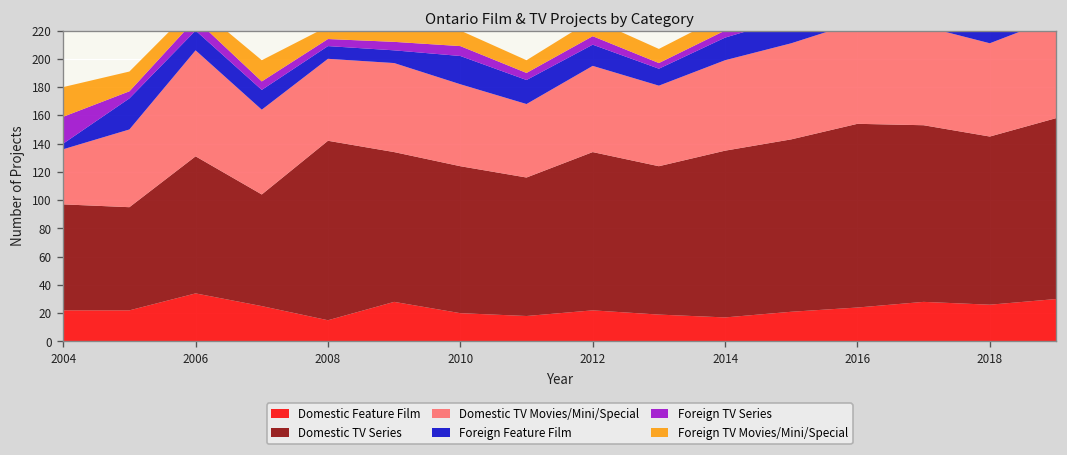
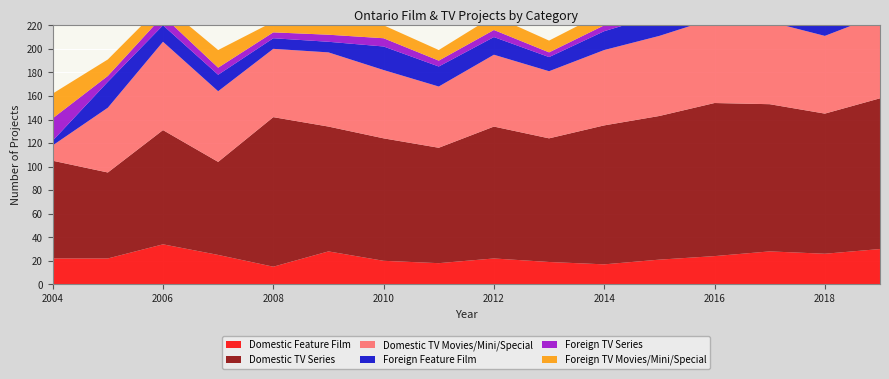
Domestic TV Series, 2004: 75 -> 83
Domestic TV Movies/Mini/Special, 2004: 39 -> 13
